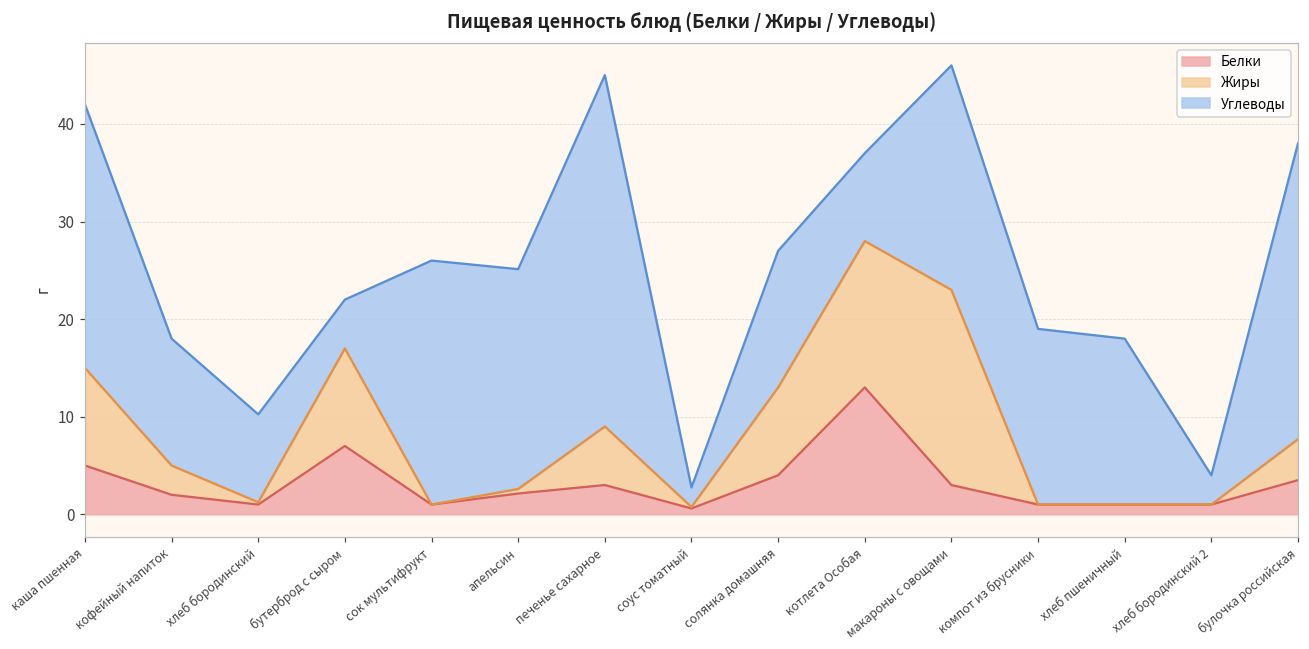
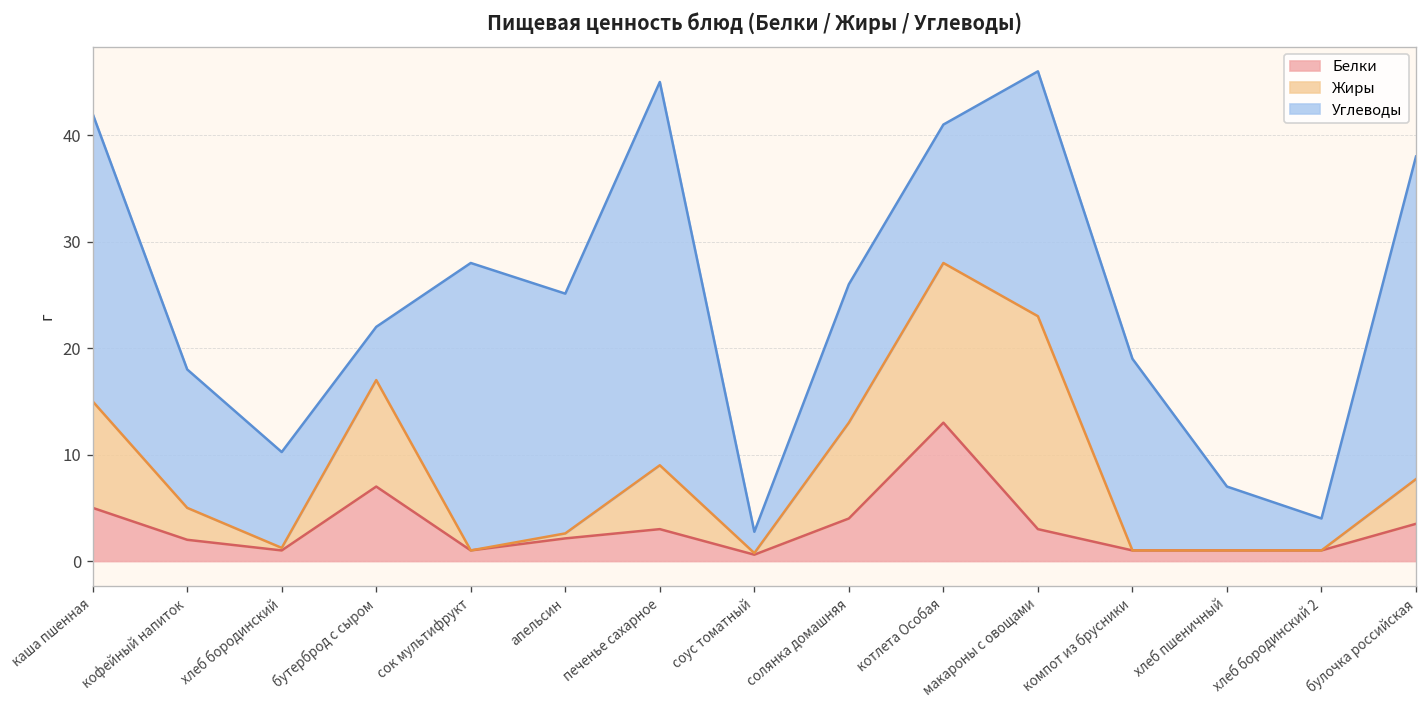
Углеводы, сок мультифрукт: 25 -> 27
Углеводы, солянка домашняя: 14 -> 13
Углеводы, котлета Особая: 9 -> 13
Углеводы, хлеб пшеничный: 17 -> 6
